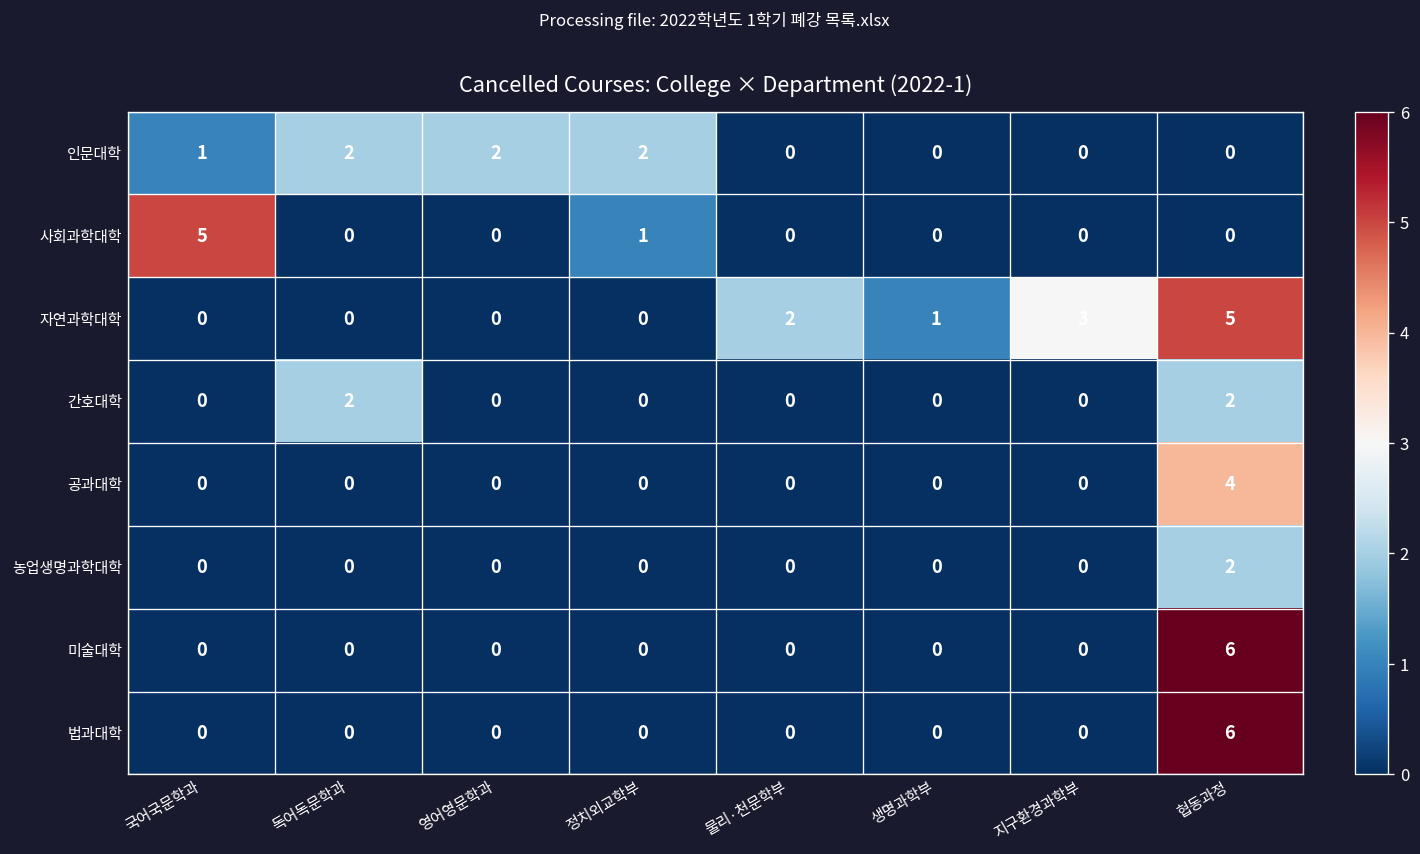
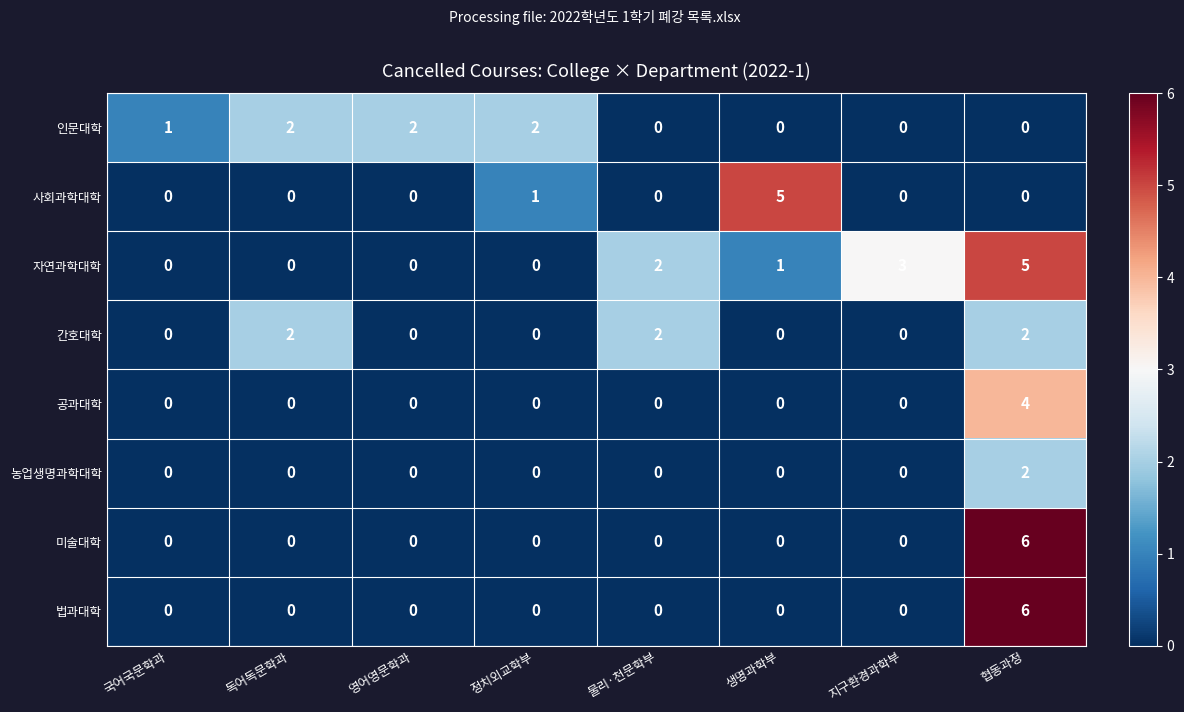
사회과학대학, 국어국문학과: 5 -> 0
사회과학대학, 생명과학부: 0 -> 5
간호대학, 물리·천문학부: 0 -> 2
